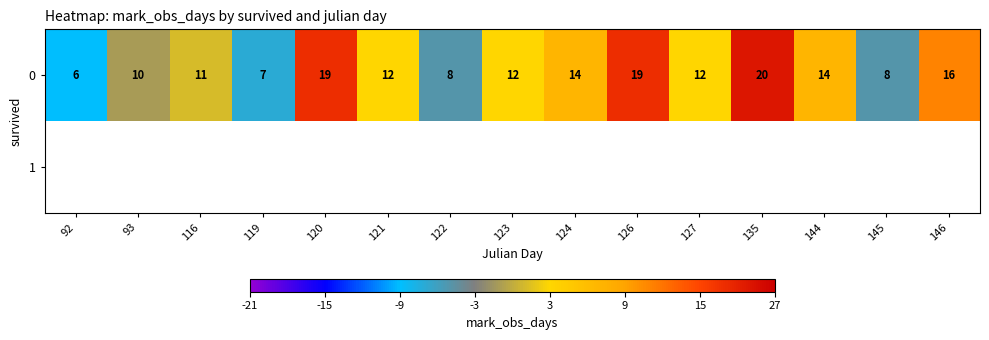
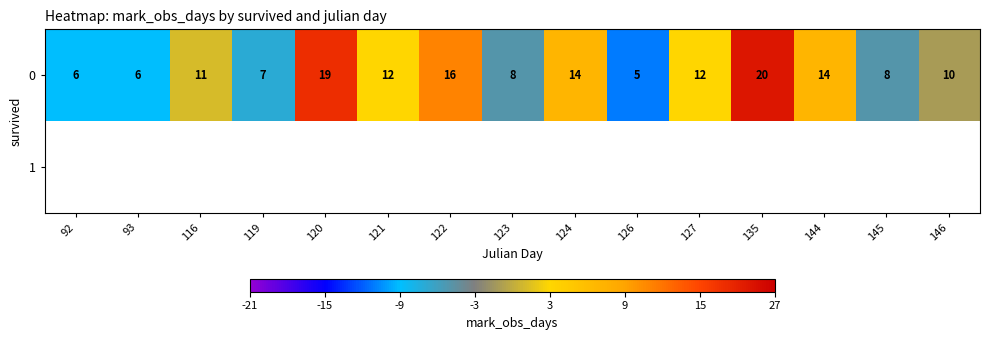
0, 93: 10 -> 6
0, 122: 8 -> 16
0, 123: 12 -> 8
0, 126: 19 -> 5
0, 146: 16 -> 10
